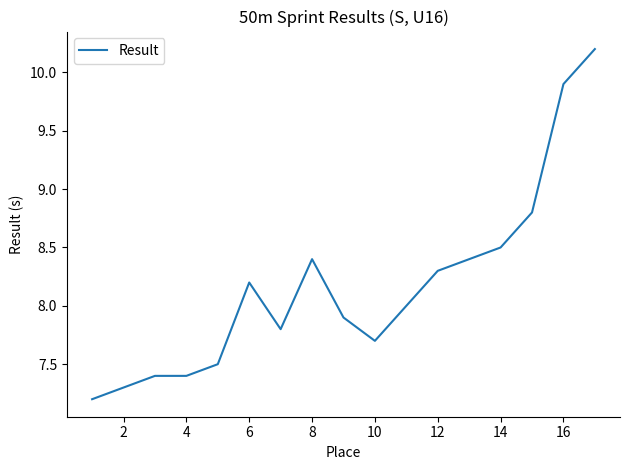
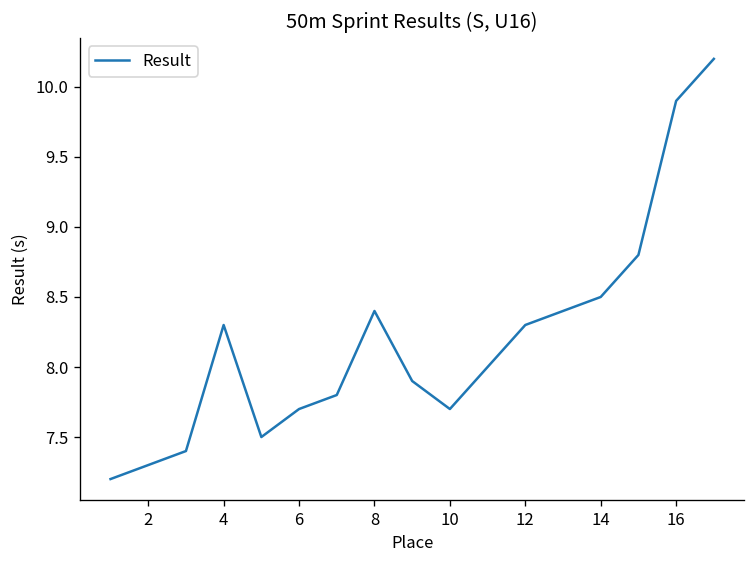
4: 7.4 -> 8.3
6: 8.2 -> 7.7
